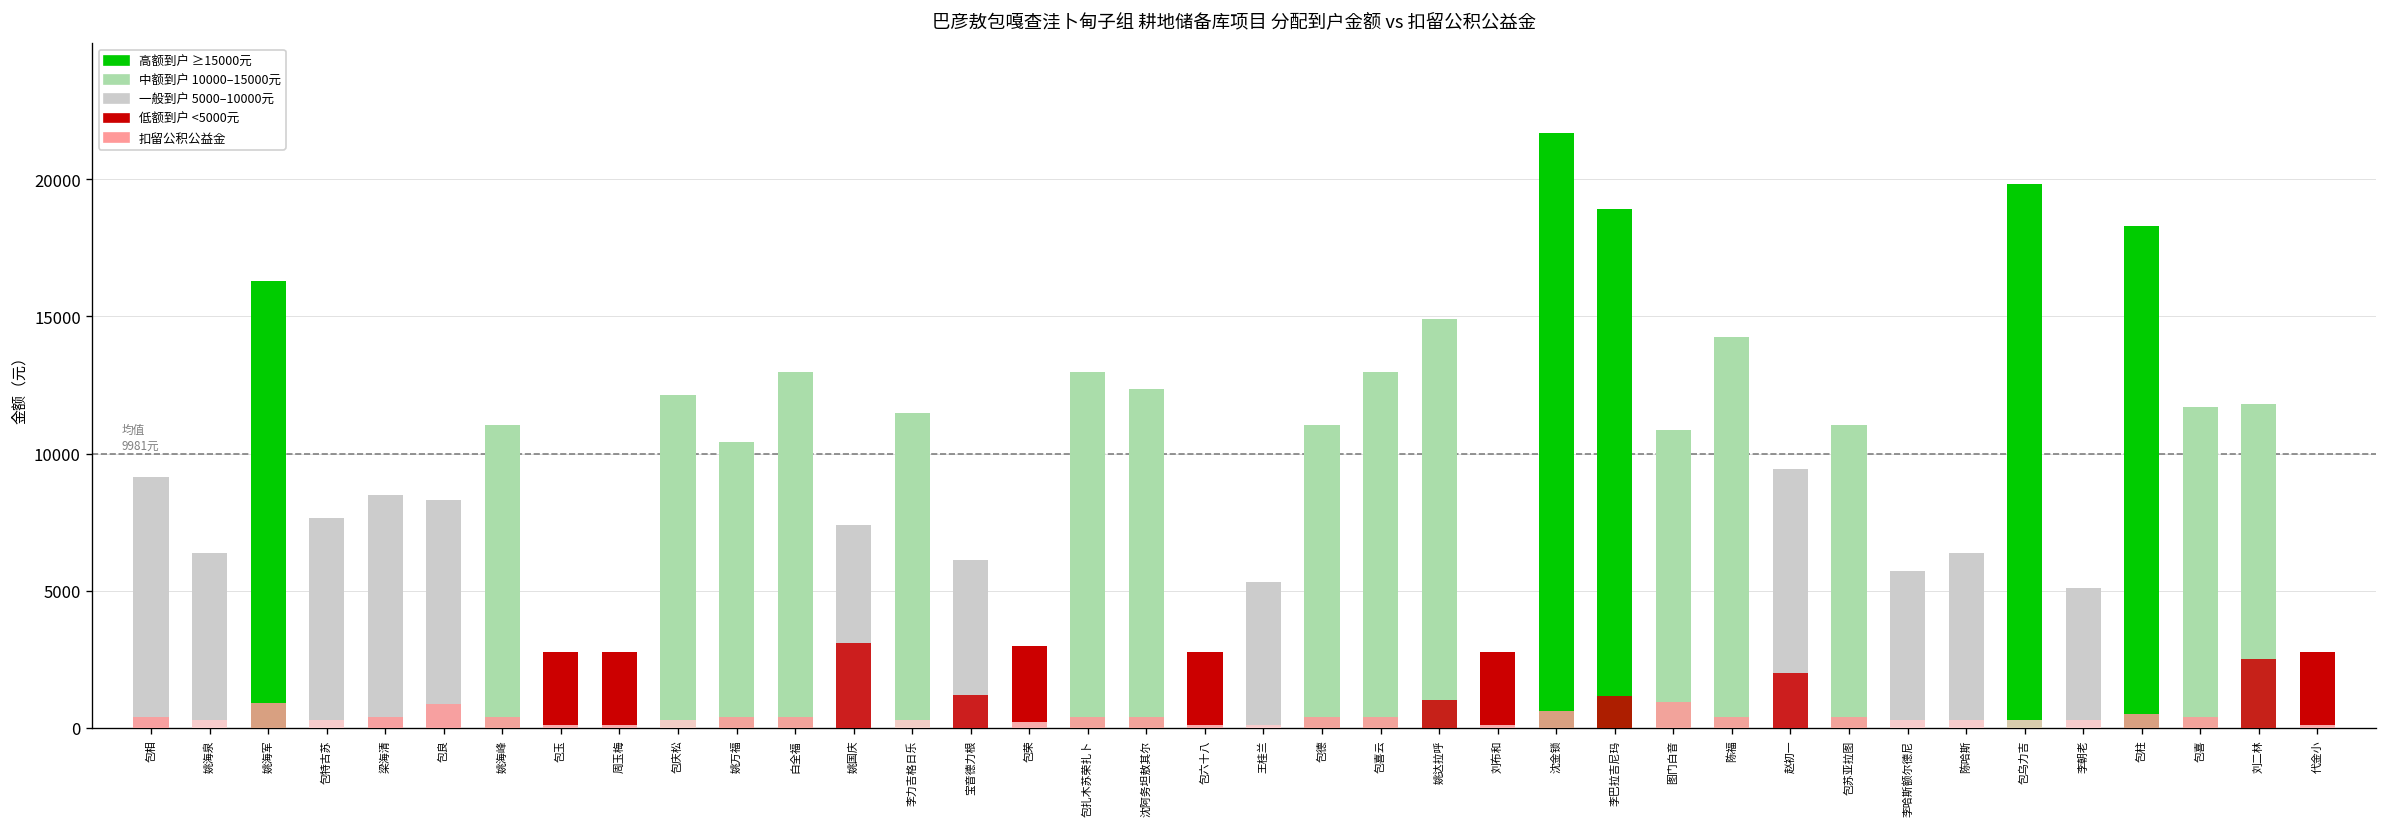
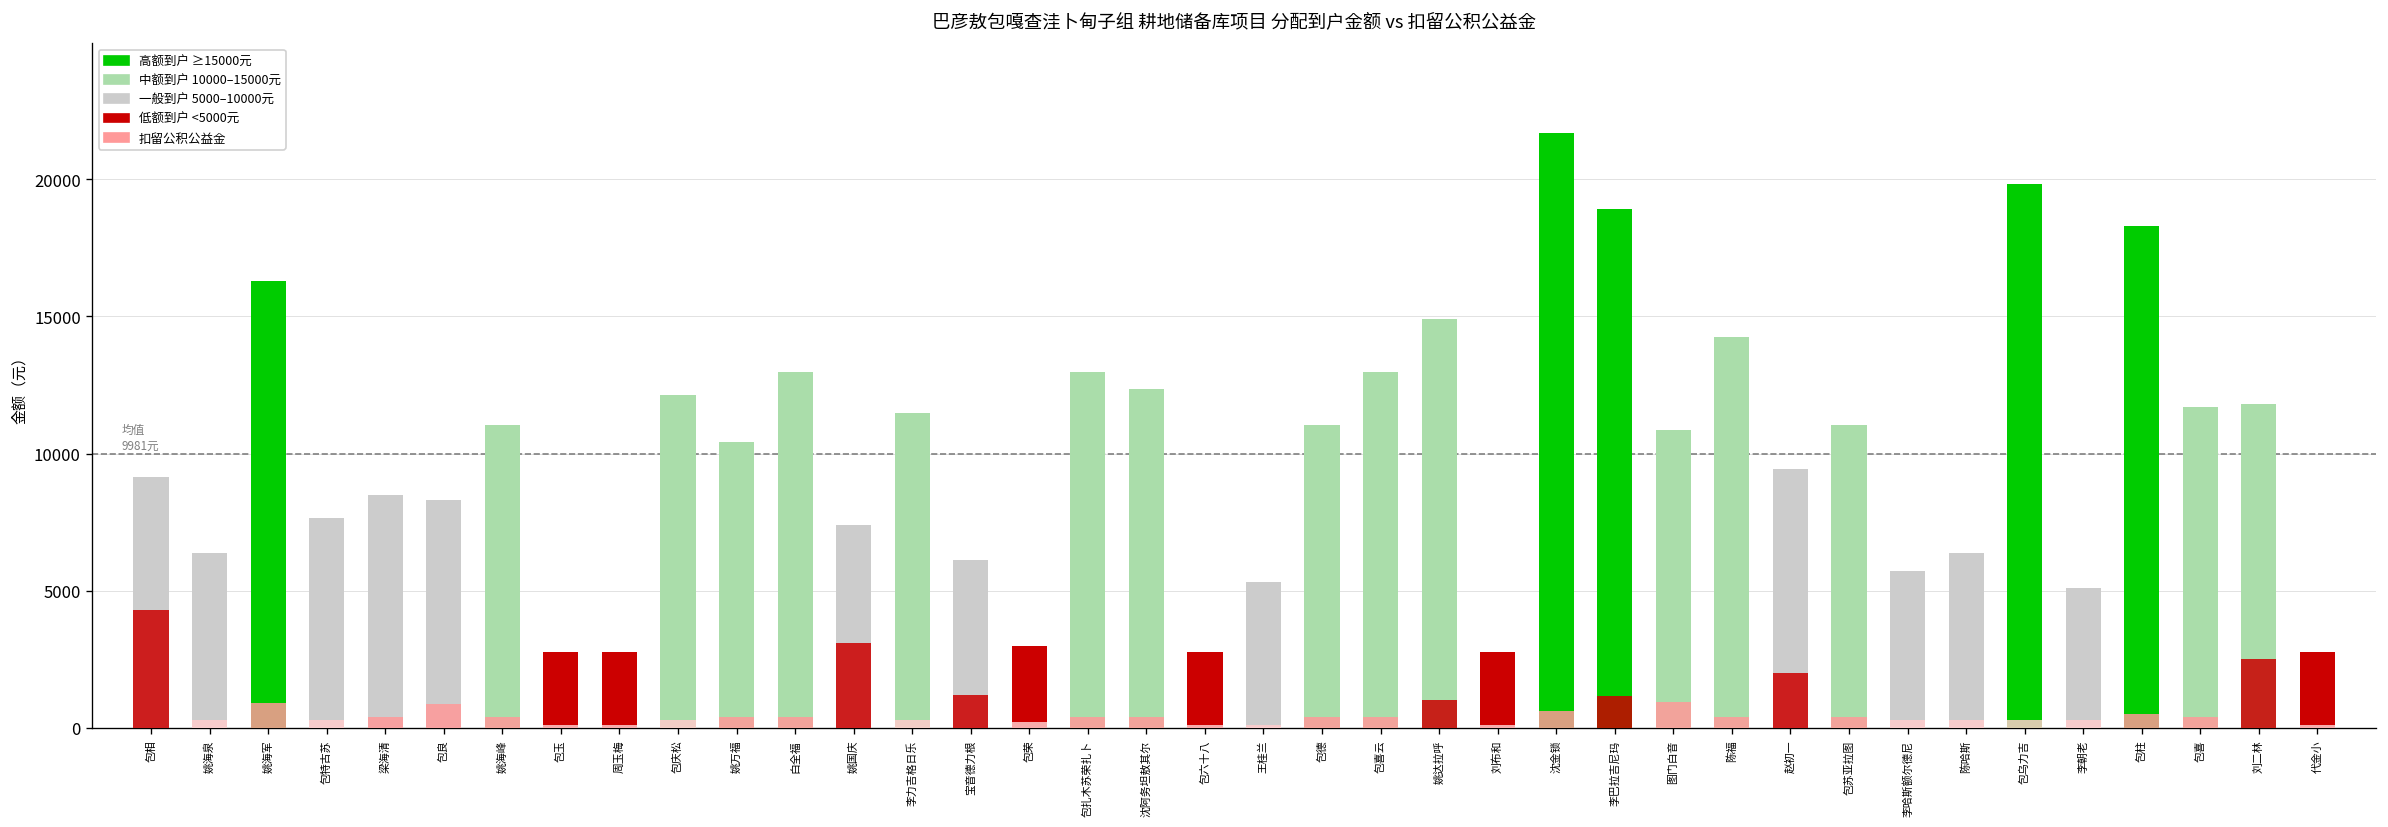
扣留公积公益金, 包相: 400 -> 4300
